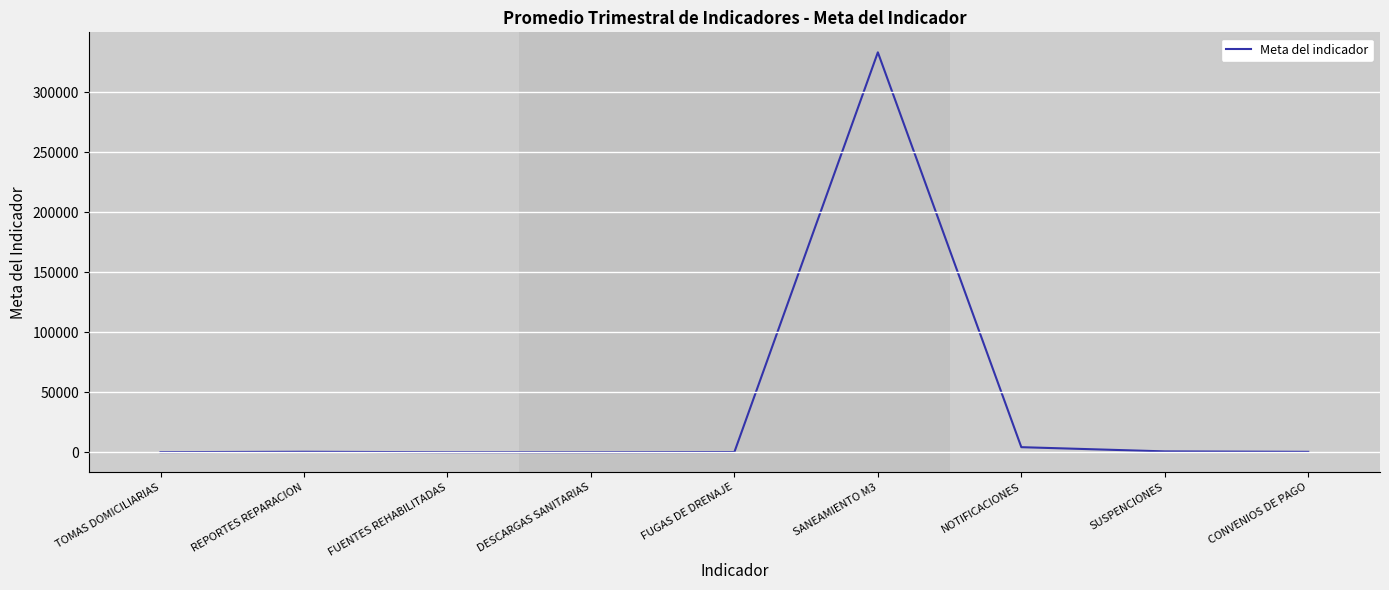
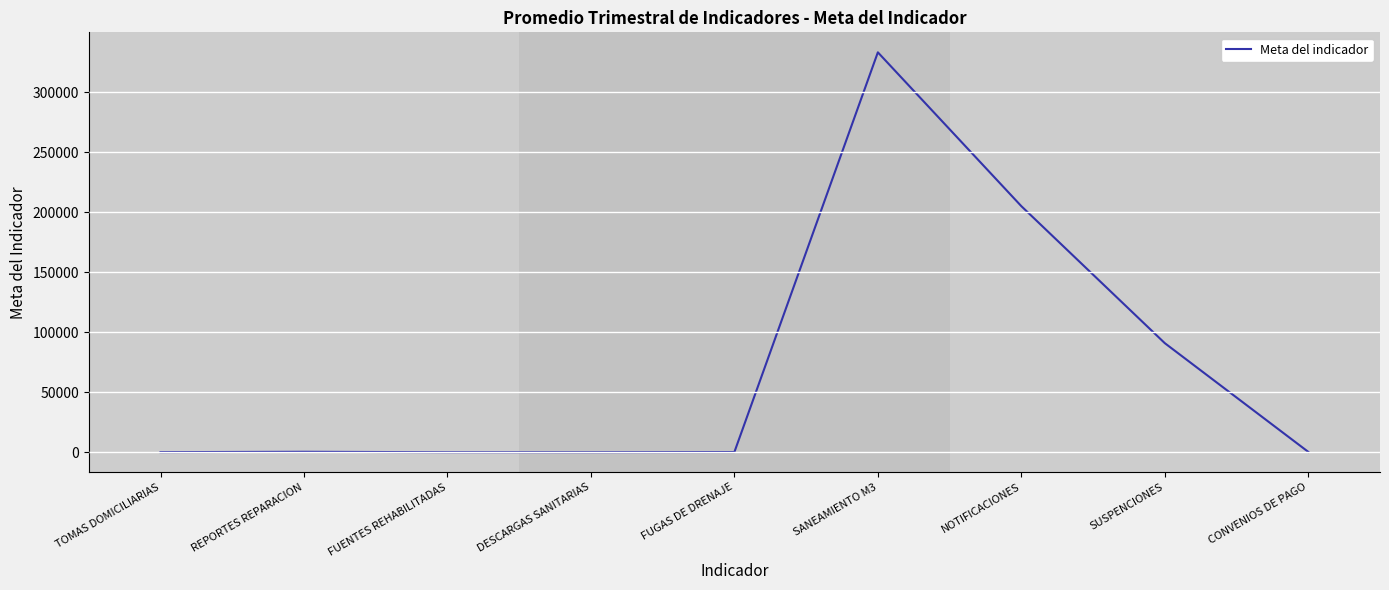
NOTIFICACIONES: 4000 -> 205000
SUSPENCIONES: 1000 -> 91000
